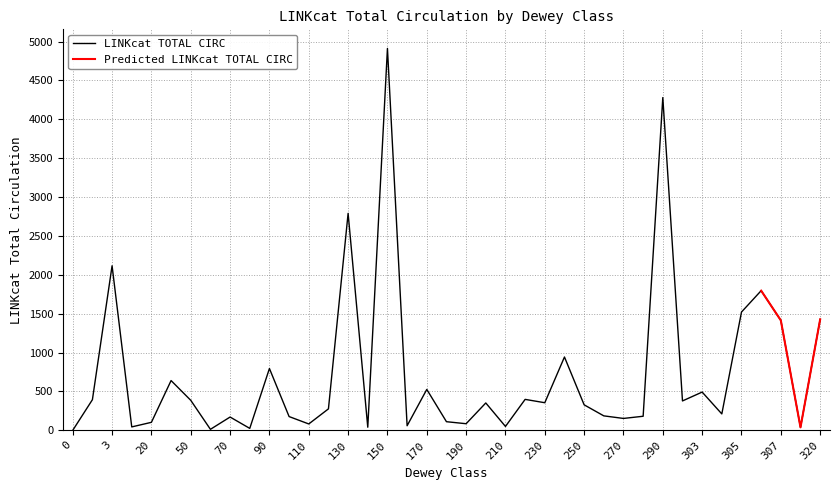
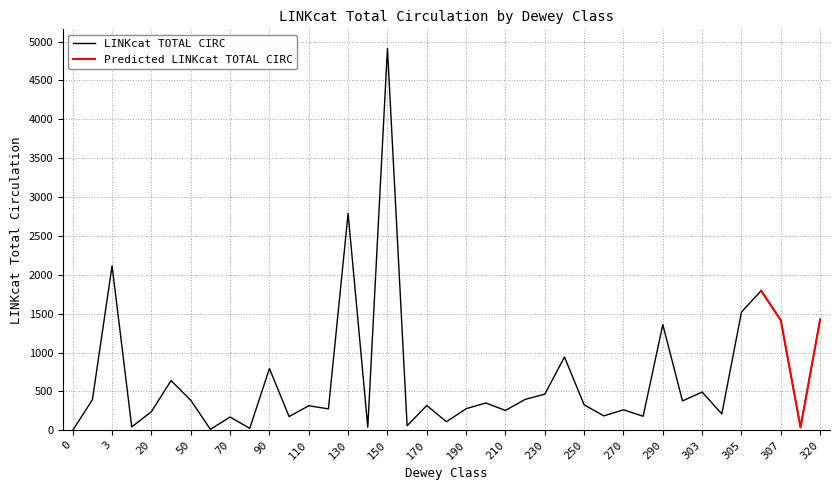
LINKcat TOTAL CIRC, 20: 100 -> 200
LINKcat TOTAL CIRC, 110: 100 -> 300
LINKcat TOTAL CIRC, 170: 500 -> 300
LINKcat TOTAL CIRC, 190: 100 -> 300
LINKcat TOTAL CIRC, 210: 100 -> 300
LINKcat TOTAL CIRC, 230: 400 -> 500
LINKcat TOTAL CIRC, 270: 200 -> 300
LINKcat TOTAL CIRC, 290: 4300 -> 1400
